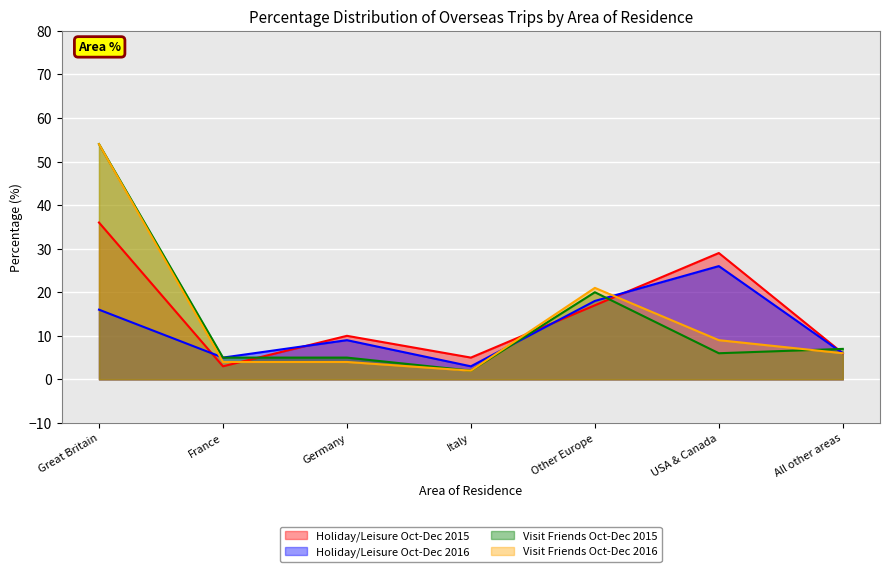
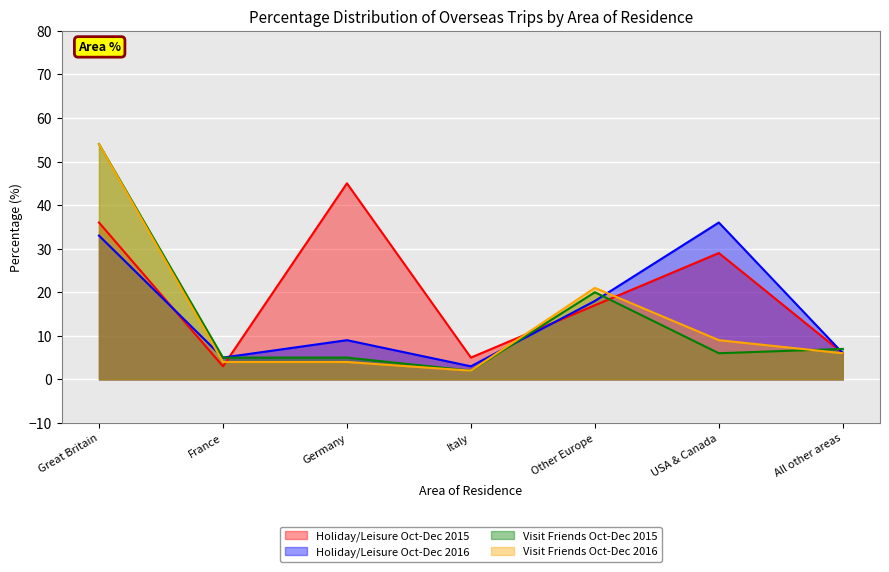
Holiday/Leisure Oct-Dec 2016, Great Britain: 16 -> 33
Holiday/Leisure Oct-Dec 2015, Germany: 10 -> 45
Holiday/Leisure Oct-Dec 2016, USA & Canada: 26 -> 36
